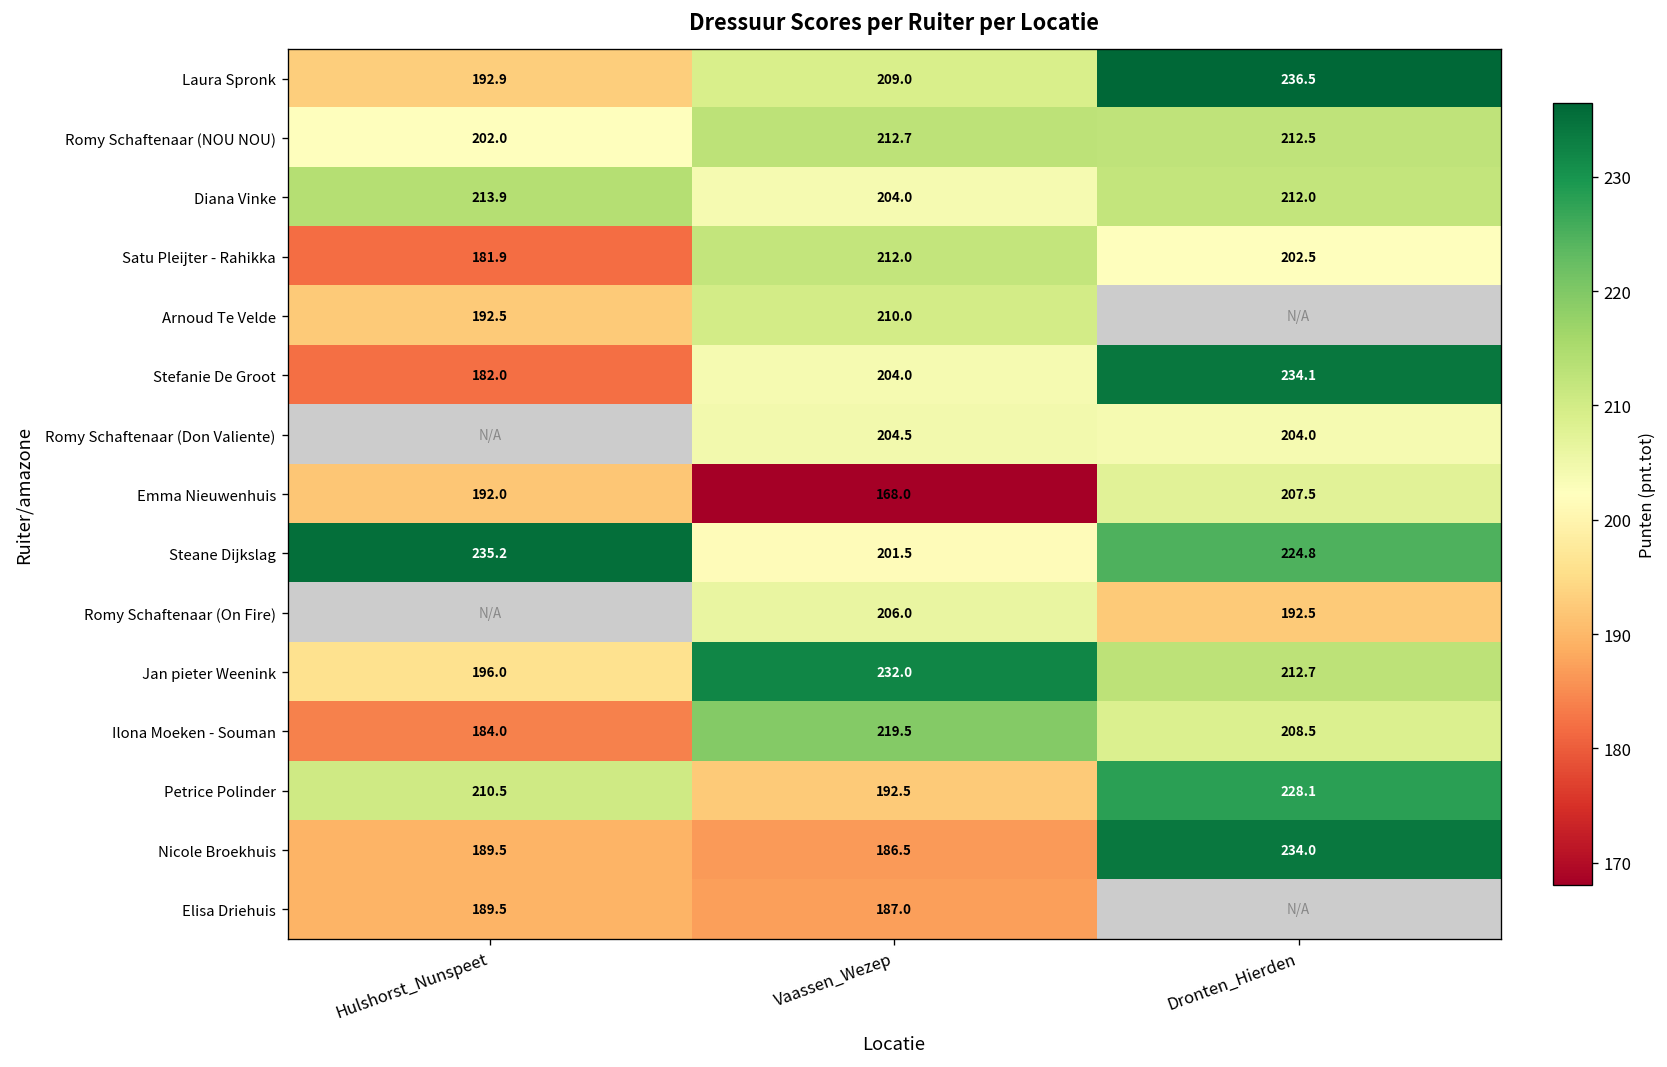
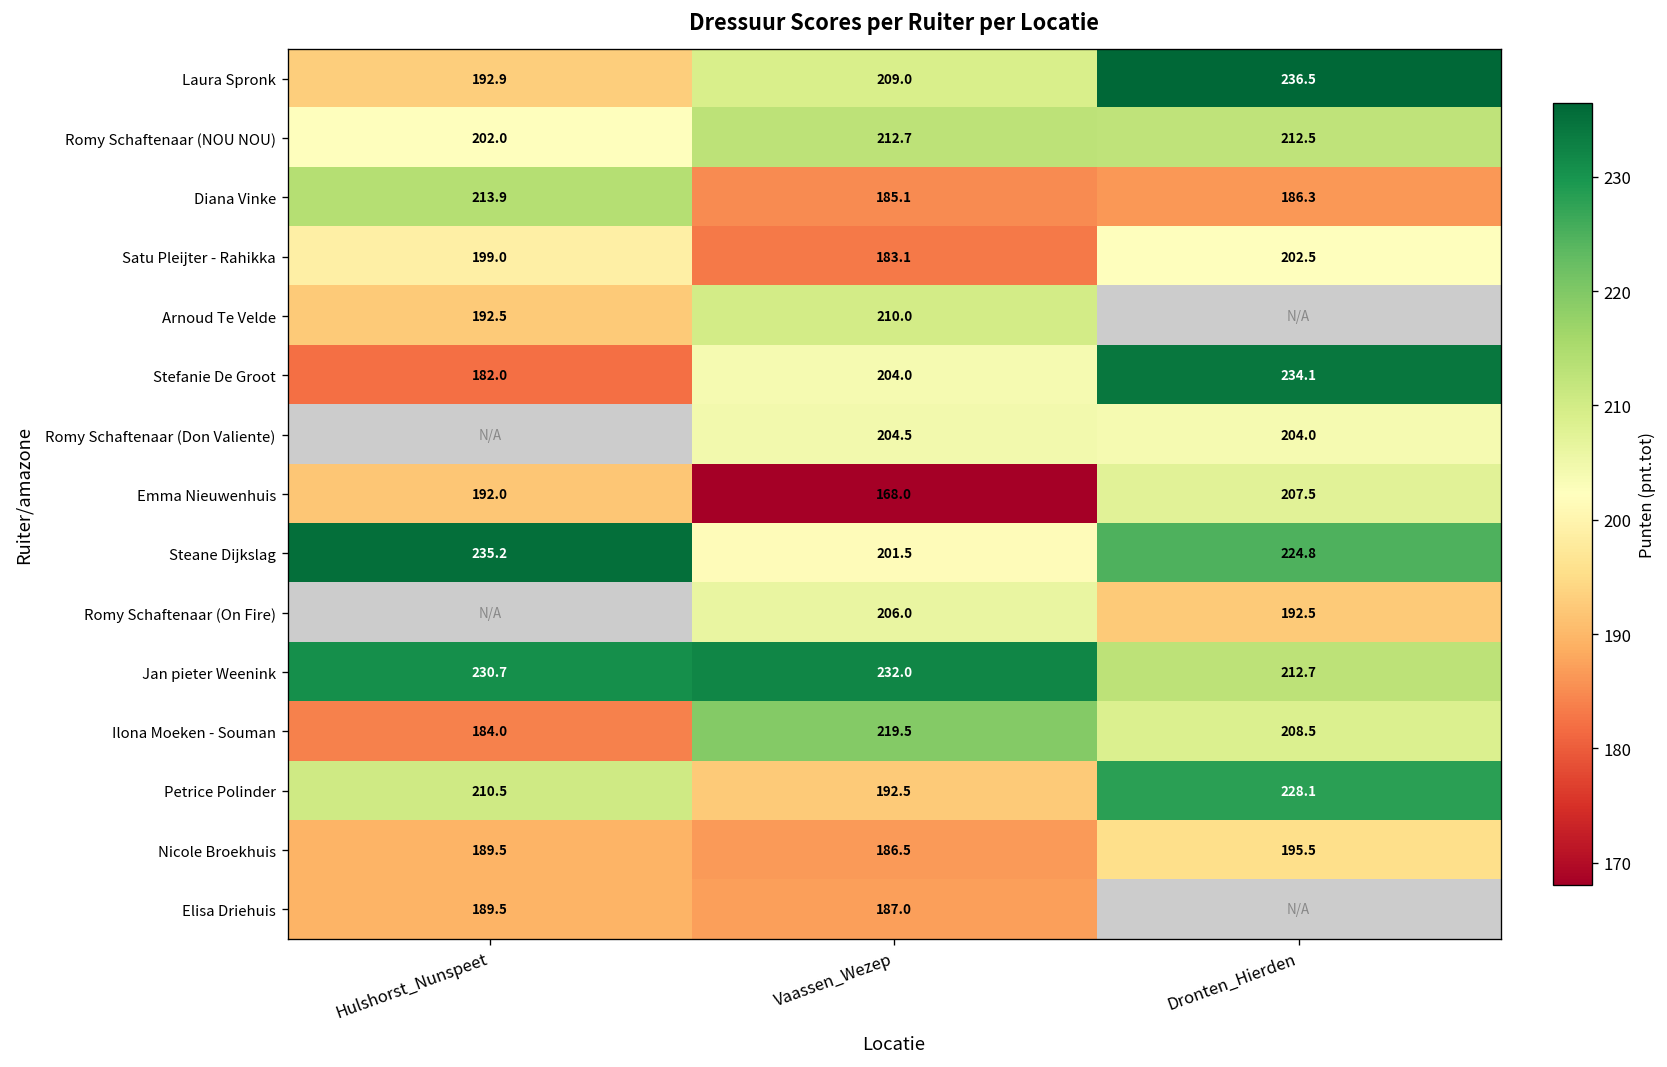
Diana Vinke, Vaassen_Wezep: 204.0 -> 185.1
Diana Vinke, Dronten_Hierden: 212.0 -> 186.3
Satu Pleijter - Rahikka, Hulshorst_Nunspeet: 181.9 -> 199.0
Satu Pleijter - Rahikka, Vaassen_Wezep: 212.0 -> 183.1
Jan pieter Weenink, Hulshorst_Nunspeet: 196.0 -> 230.7
Nicole Broekhuis, Dronten_Hierden: 234.0 -> 195.5
